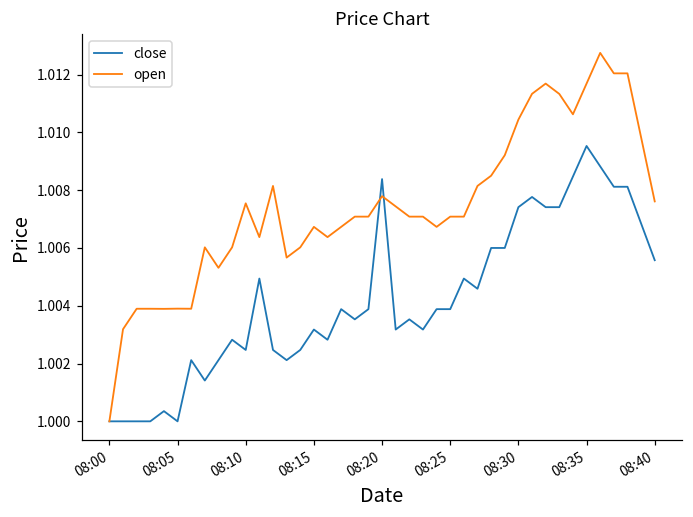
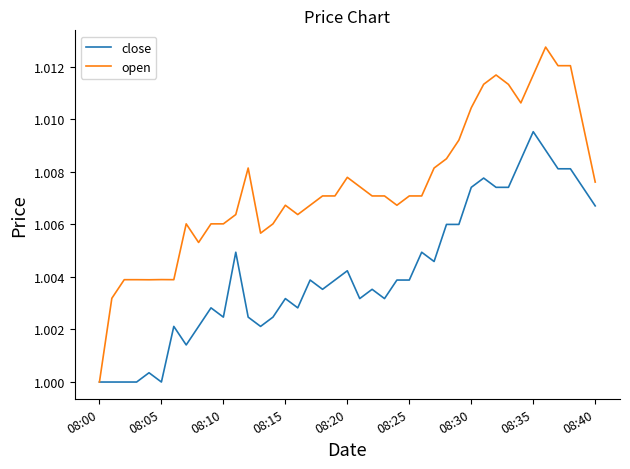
open, 08:10: 1.0075 -> 1.0060
close, 08:20: 1.0084 -> 1.0042
close, 08:40: 1.0056 -> 1.0067
